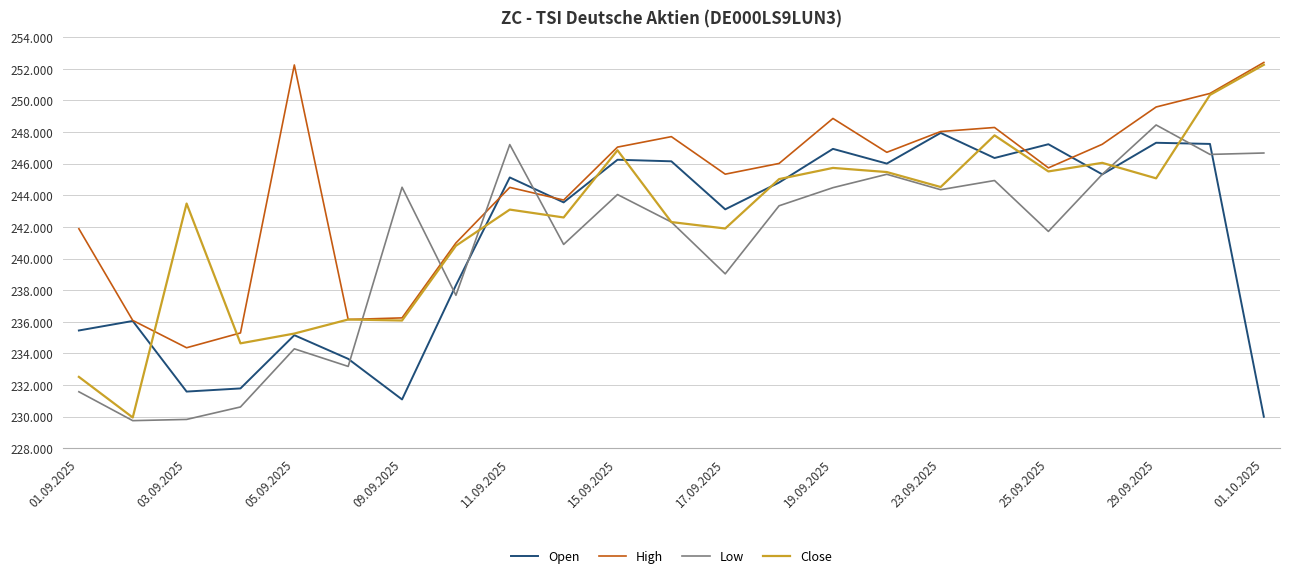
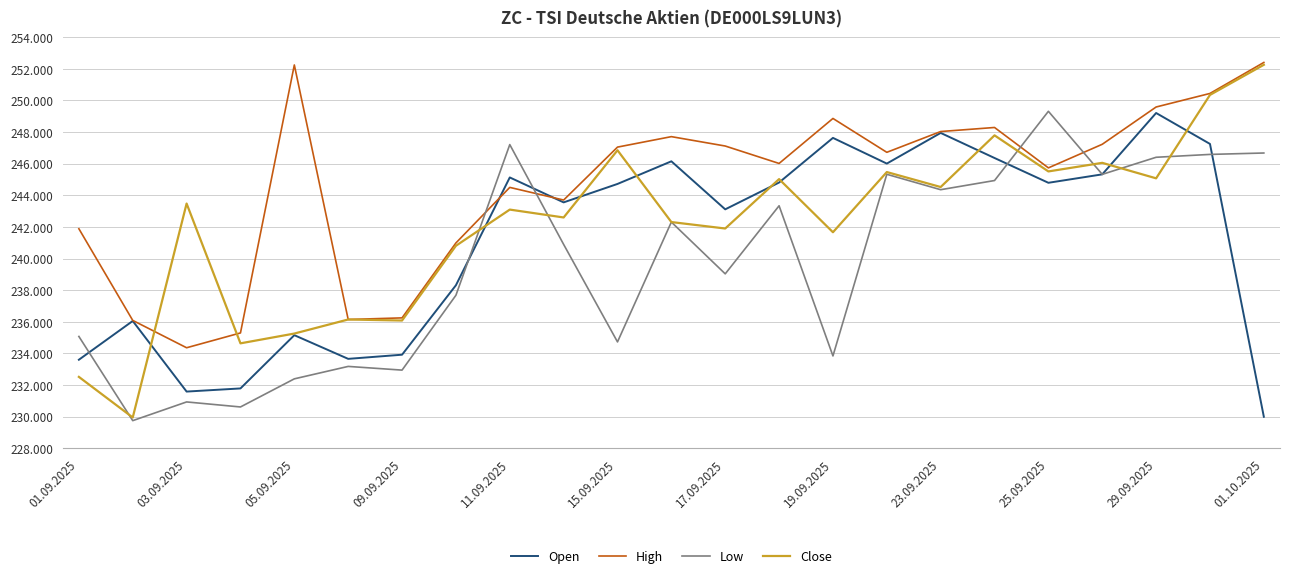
Open, 01.09.2025: 235.4 -> 233.6
Low, 01.09.2025: 231.6 -> 235.1
Low, 03.09.2025: 229.8 -> 230.9
Low, 05.09.2025: 234.3 -> 232.4
Open, 09.09.2025: 231.1 -> 233.9
Low, 09.09.2025: 244.5 -> 232.9
Open, 15.09.2025: 246.2 -> 244.7
Low, 15.09.2025: 244.0 -> 234.7
High, 17.09.2025: 245.3 -> 247.1
Open, 19.09.2025: 246.9 -> 247.6
Low, 19.09.2025: 244.5 -> 233.8
Close, 19.09.2025: 245.7 -> 241.7
Open, 25.09.2025: 247.2 -> 244.8
Low, 25.09.2025: 241.7 -> 249.3
Open, 29.09.2025: 247.3 -> 249.2
Low, 29.09.2025: 248.4 -> 246.4
